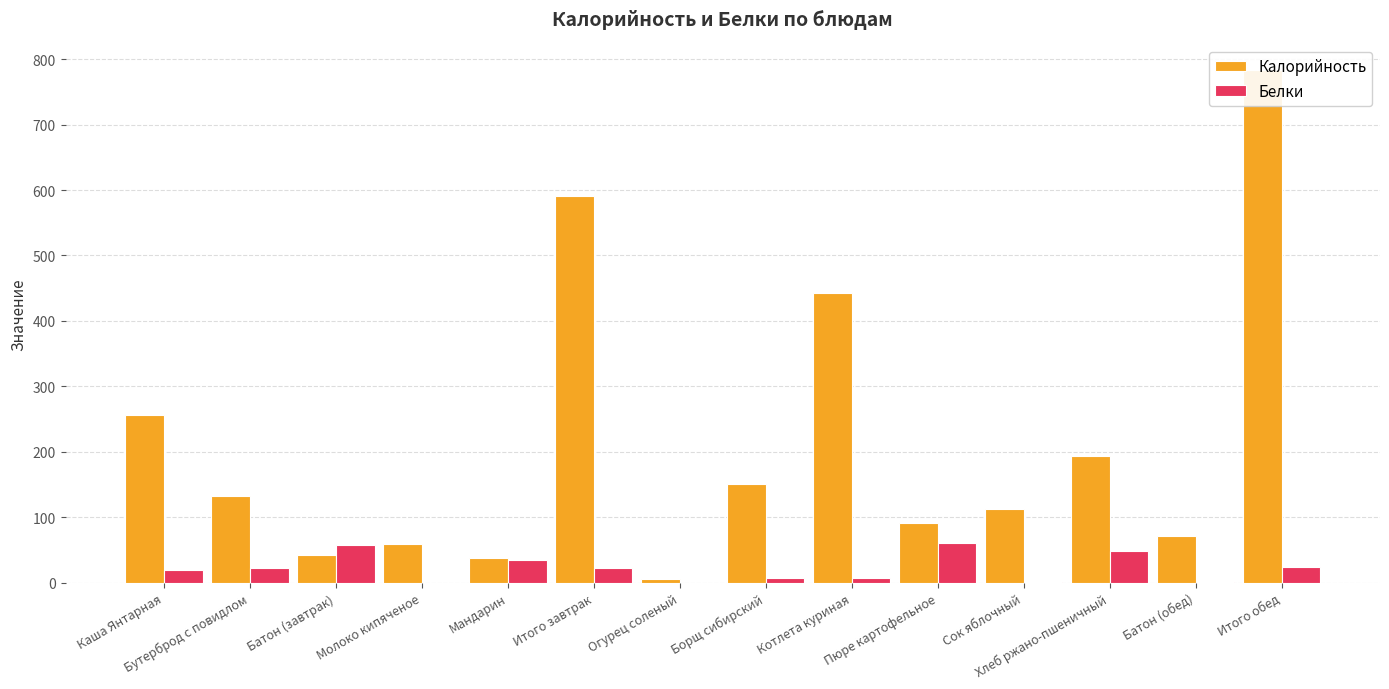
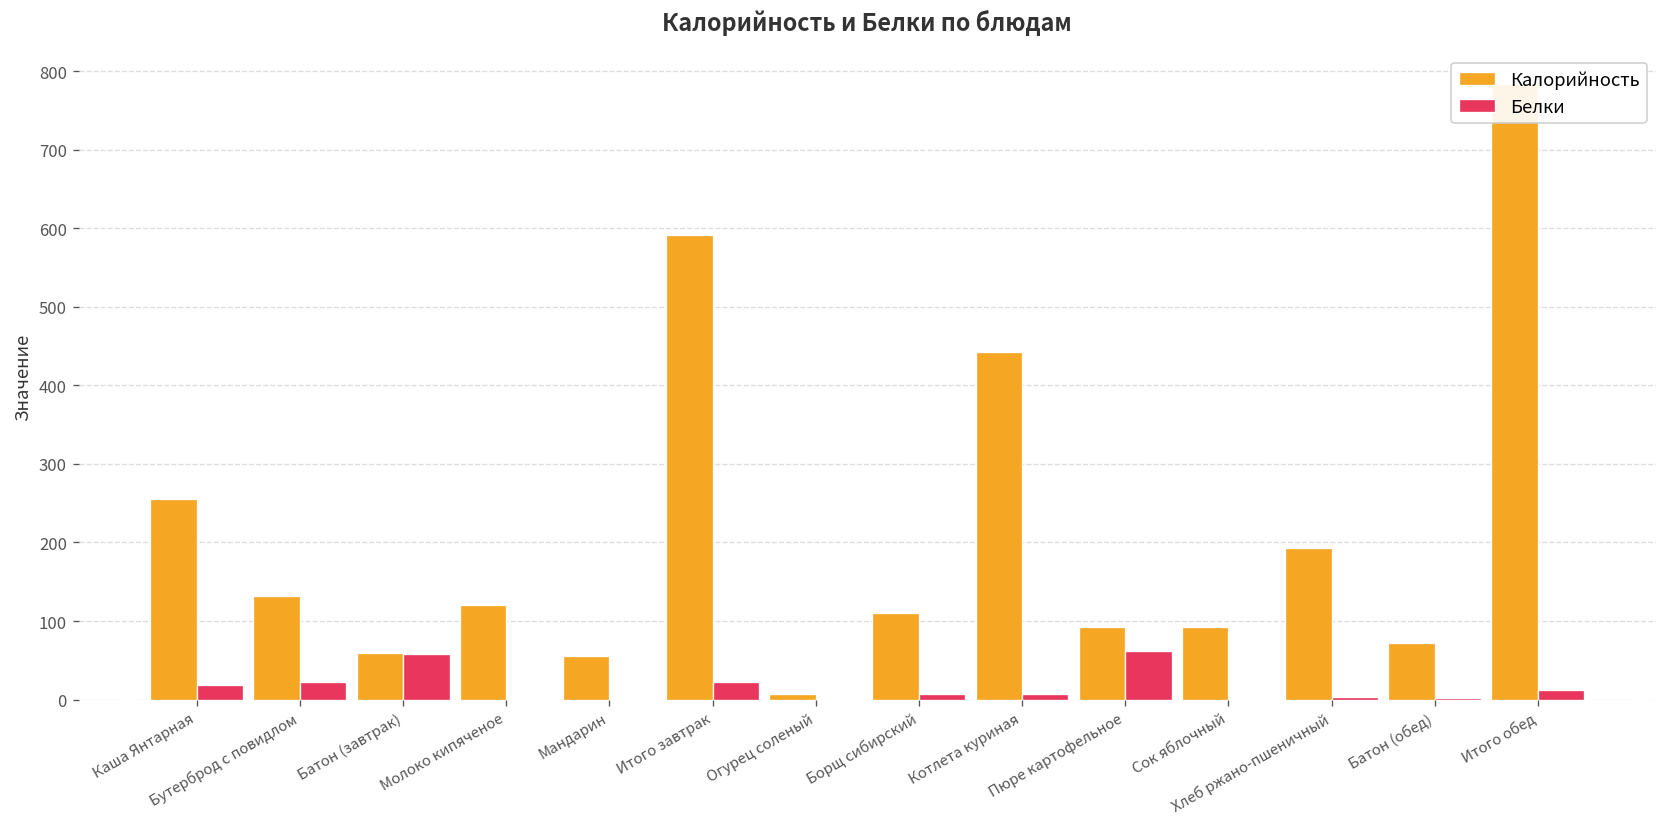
Калорийность, Батон (завтрак): 40 -> 60
Калорийность, Молоко кипяченое: 60 -> 120
Калорийность, Мандарин: 40 -> 60
Белки, Мандарин: 30 -> 0
Калорийность, Борщ сибирский: 150 -> 110
Калорийность, Сок яблочный: 110 -> 90
Белки, Хлеб ржано-пшеничный: 50 -> 0
Белки, Итого обед: 20 -> 10
